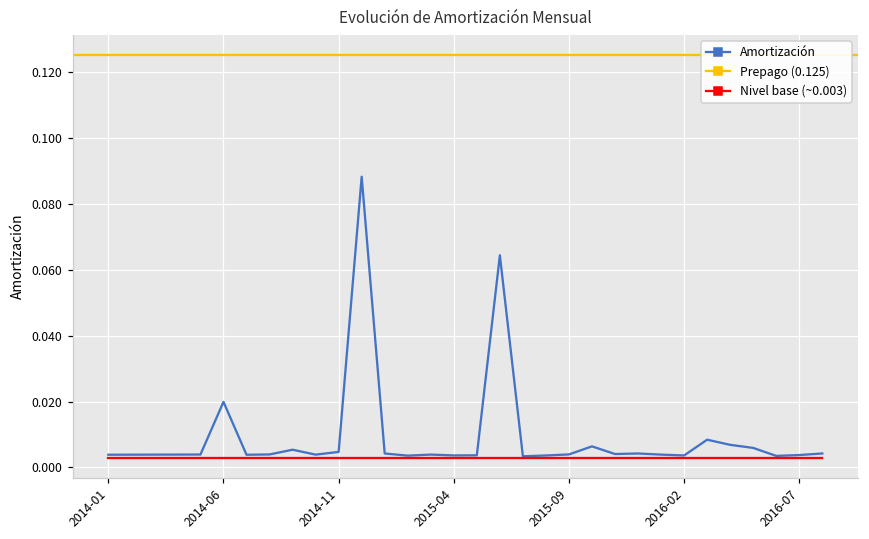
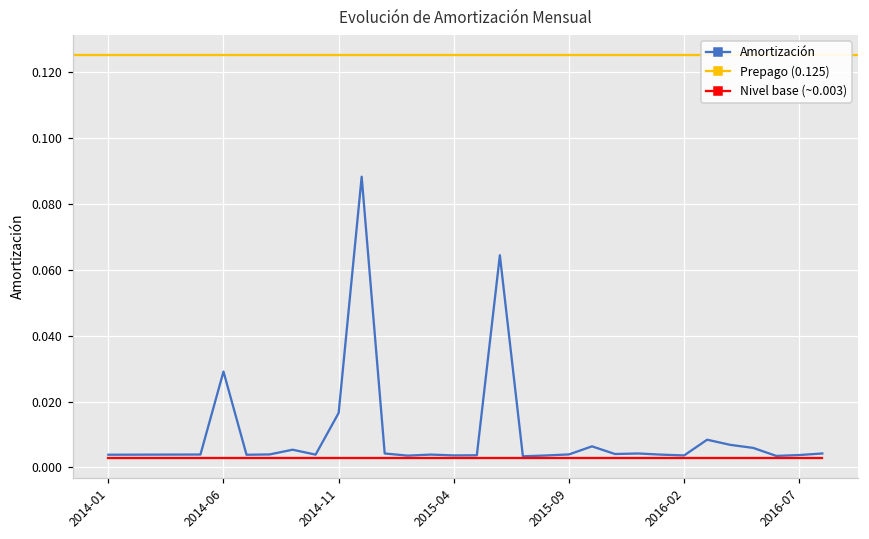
Amortización, 2014-06: 0.020 -> 0.029
Amortización, 2014-11: 0.005 -> 0.017
